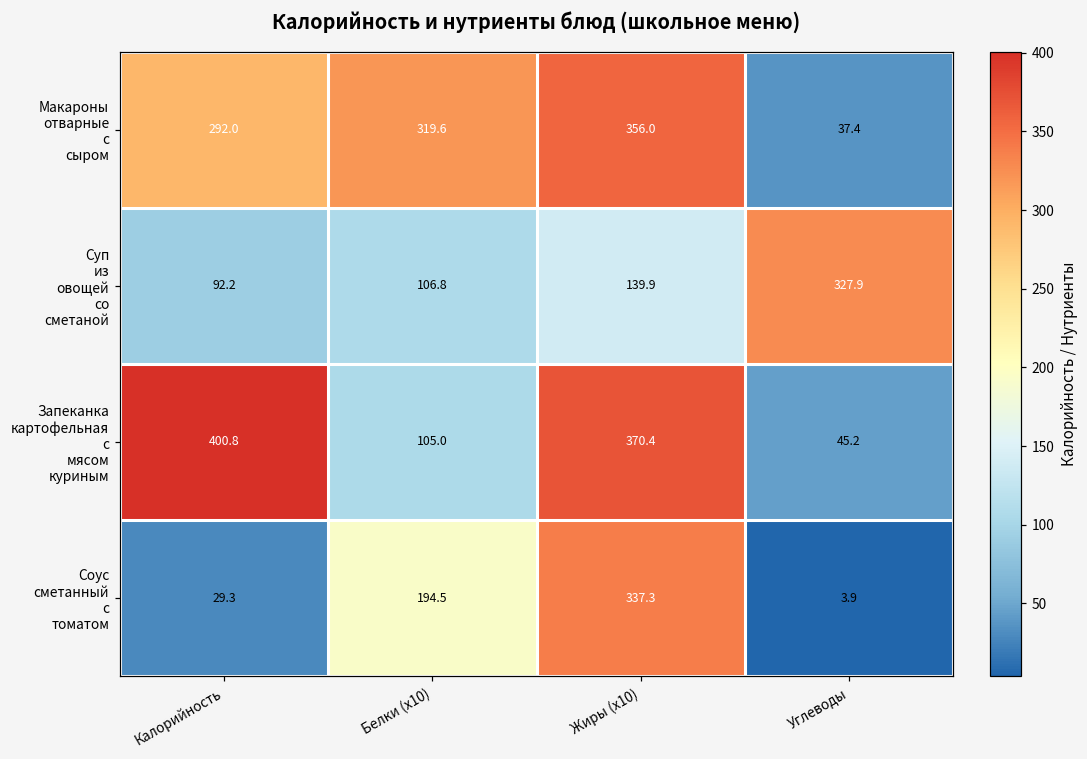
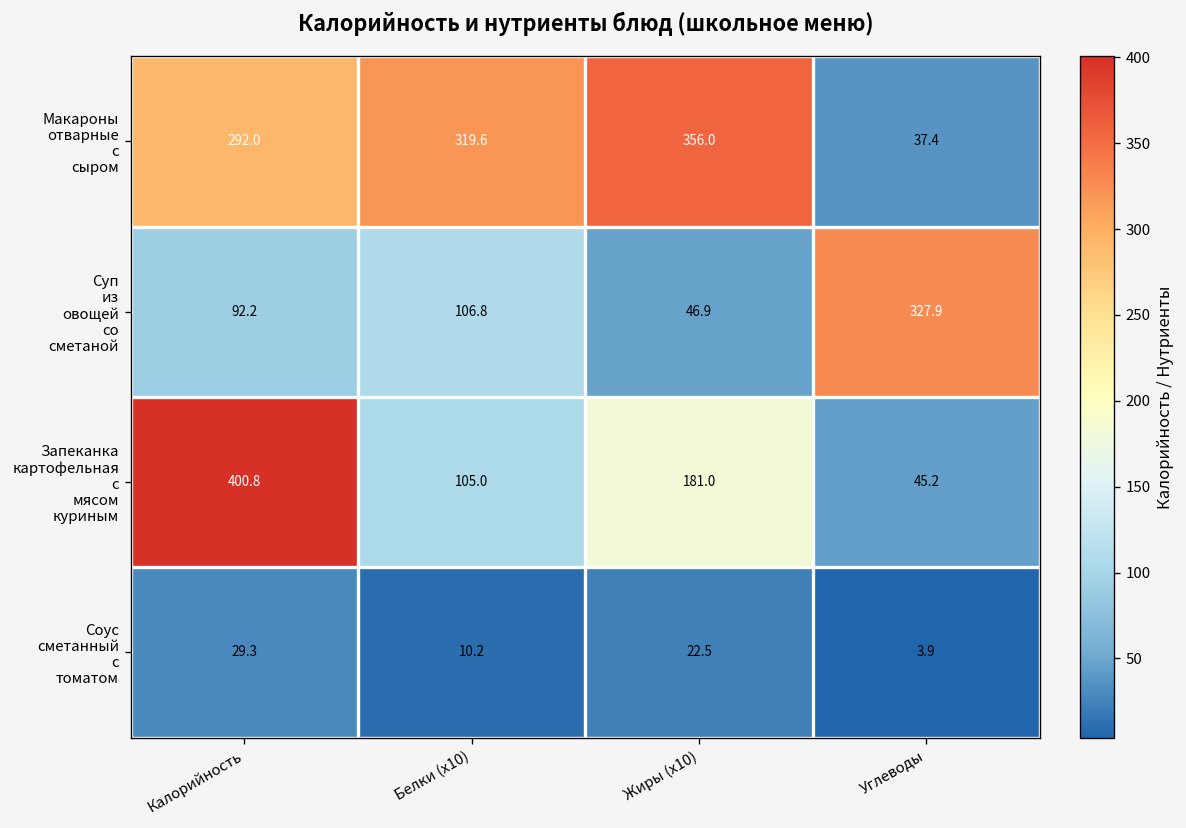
Суп из овощей со сметаной, Жиры (x10): 139.9 -> 46.9
Запеканка картофельная с мясом куриным, Жиры (x10): 370.4 -> 181.0
Соус сметанный с томатом, Белки (x10): 194.5 -> 10.2
Соус сметанный с томатом, Жиры (x10): 337.3 -> 22.5
